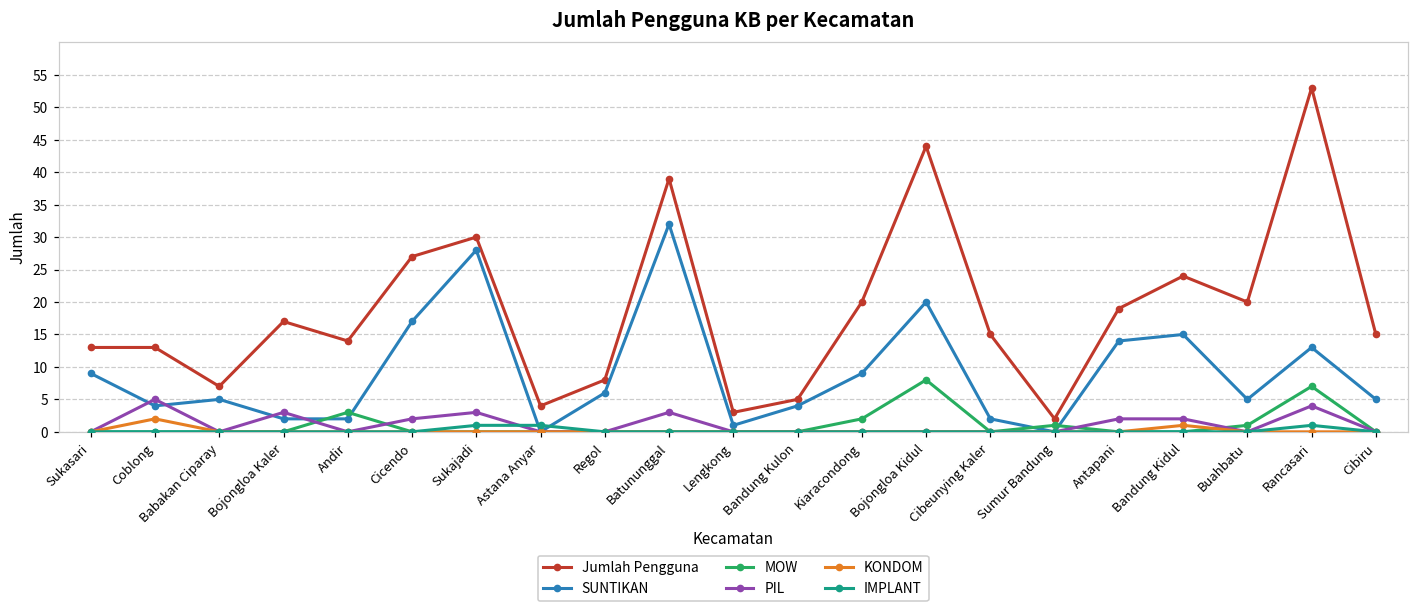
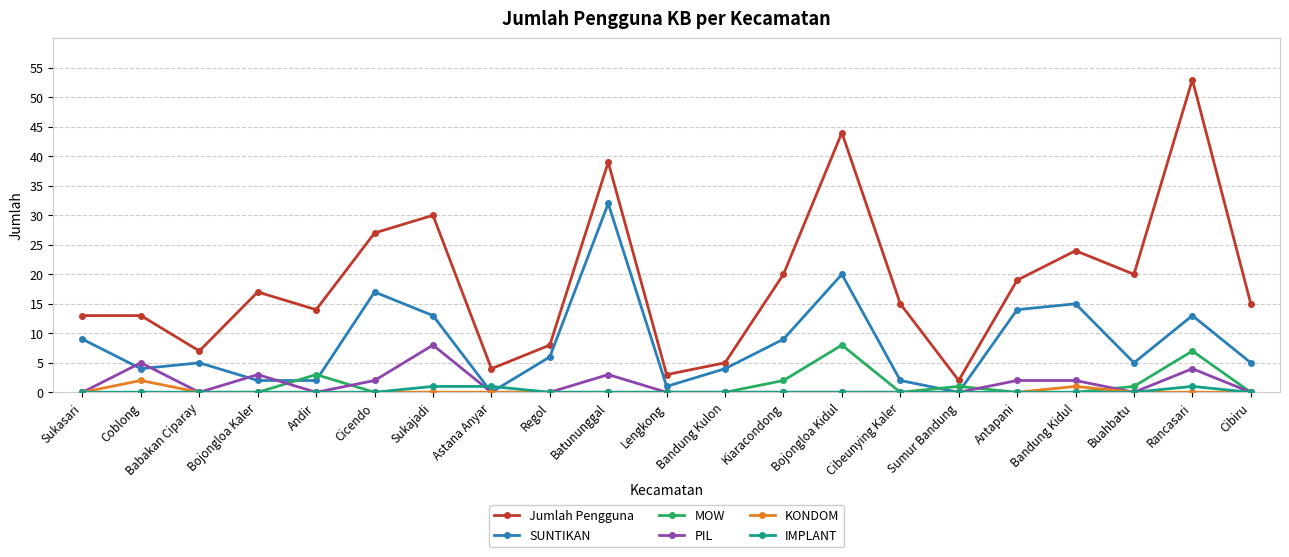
SUNTIKAN, Sukajadi: 28 -> 13
PIL, Sukajadi: 3 -> 8
